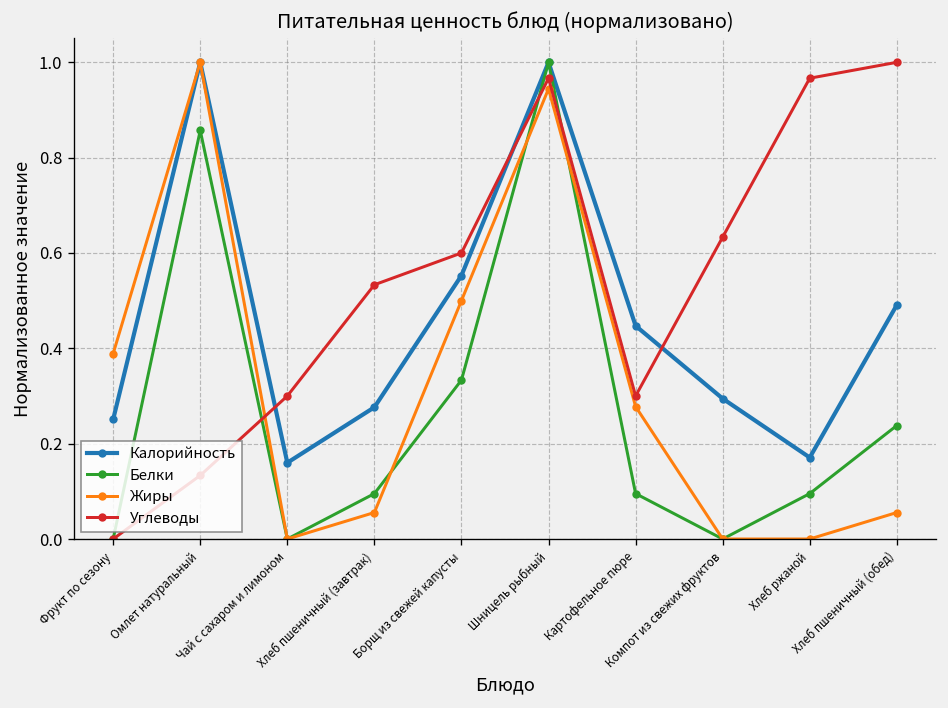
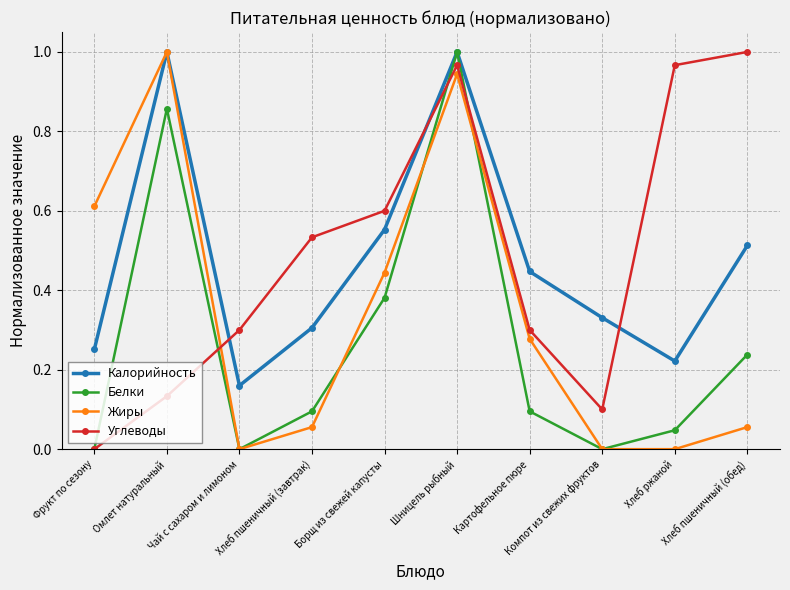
Жиры, Фрукт по сезону: 0.39 -> 0.61
Калорийность, Хлеб пшеничный (завтрак): 0.28 -> 0.31
Белки, Борщ из свежей капусты: 0.33 -> 0.38
Жиры, Борщ из свежей капусты: 0.50 -> 0.44
Калорийность, Компот из свежих фруктов: 0.29 -> 0.33
Углеводы, Компот из свежих фруктов: 0.63 -> 0.10
Калорийность, Хлеб ржаной: 0.17 -> 0.22
Белки, Хлеб ржаной: 0.10 -> 0.05
Калорийность, Хлеб пшеничный (обед): 0.49 -> 0.51
